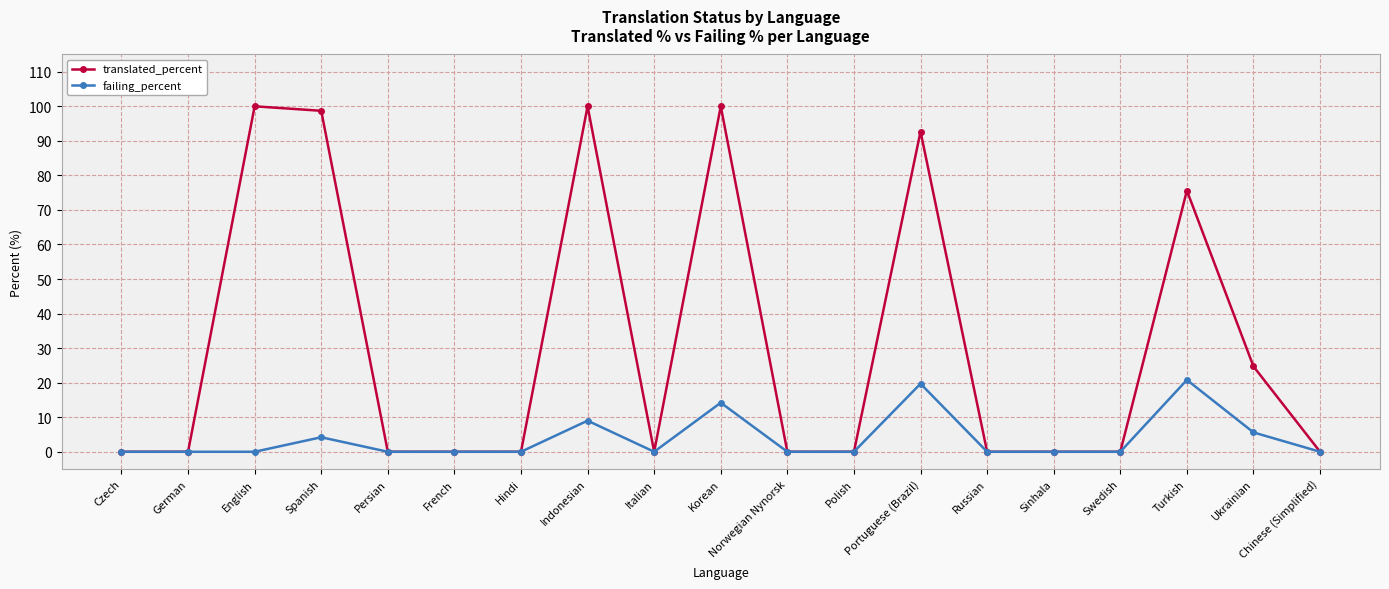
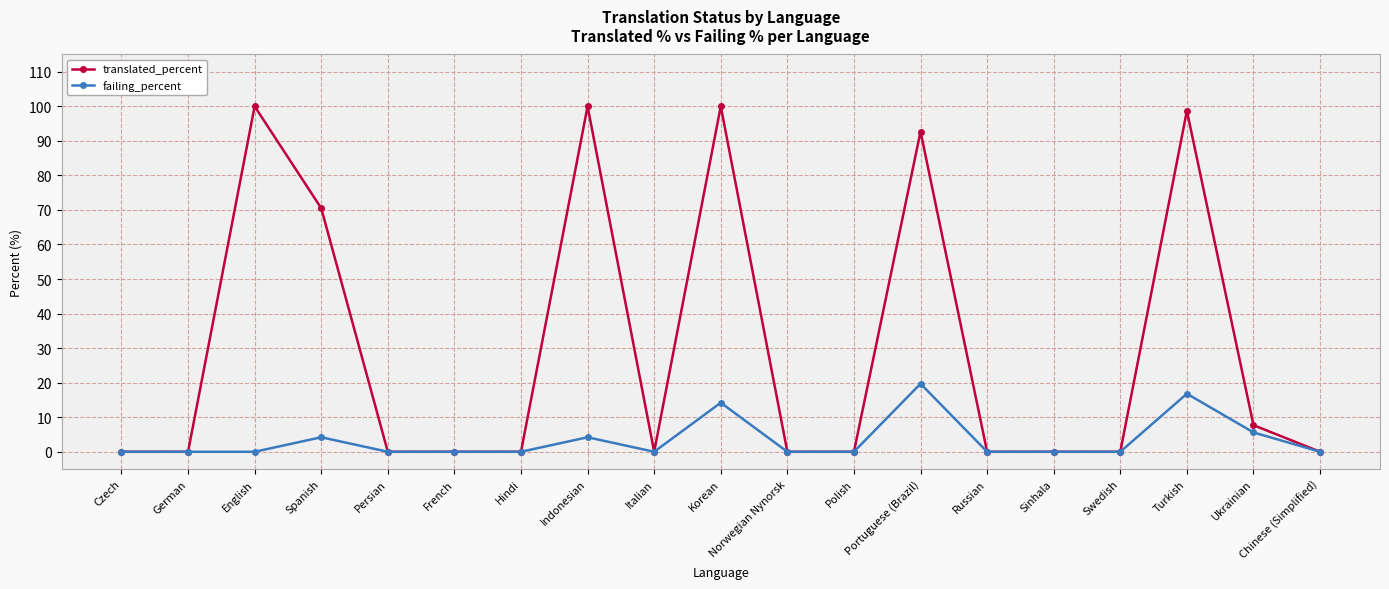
translated_percent, Spanish: 99 -> 71
failing_percent, Indonesian: 9 -> 4
translated_percent, Turkish: 76 -> 99
failing_percent, Turkish: 21 -> 17
translated_percent, Ukrainian: 25 -> 8
